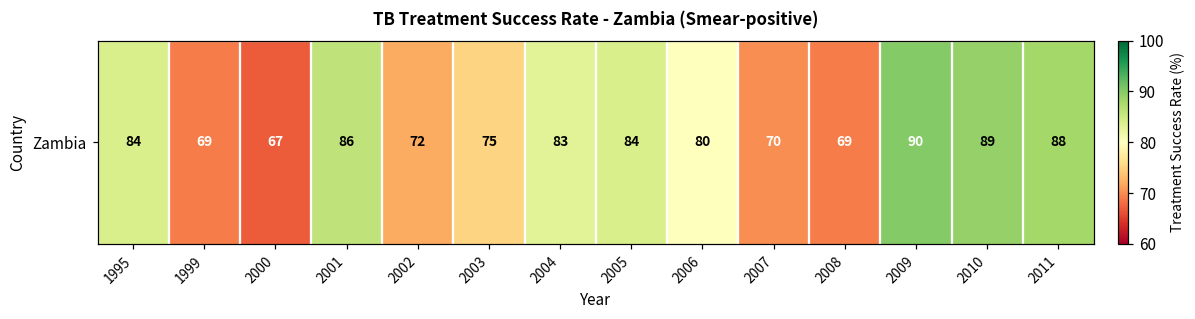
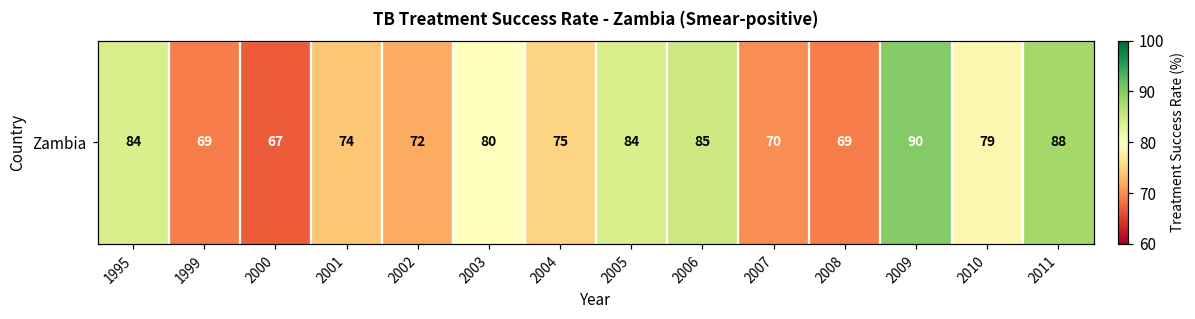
Zambia, 2001: 86 -> 74
Zambia, 2003: 75 -> 80
Zambia, 2004: 83 -> 75
Zambia, 2006: 80 -> 85
Zambia, 2010: 89 -> 79
